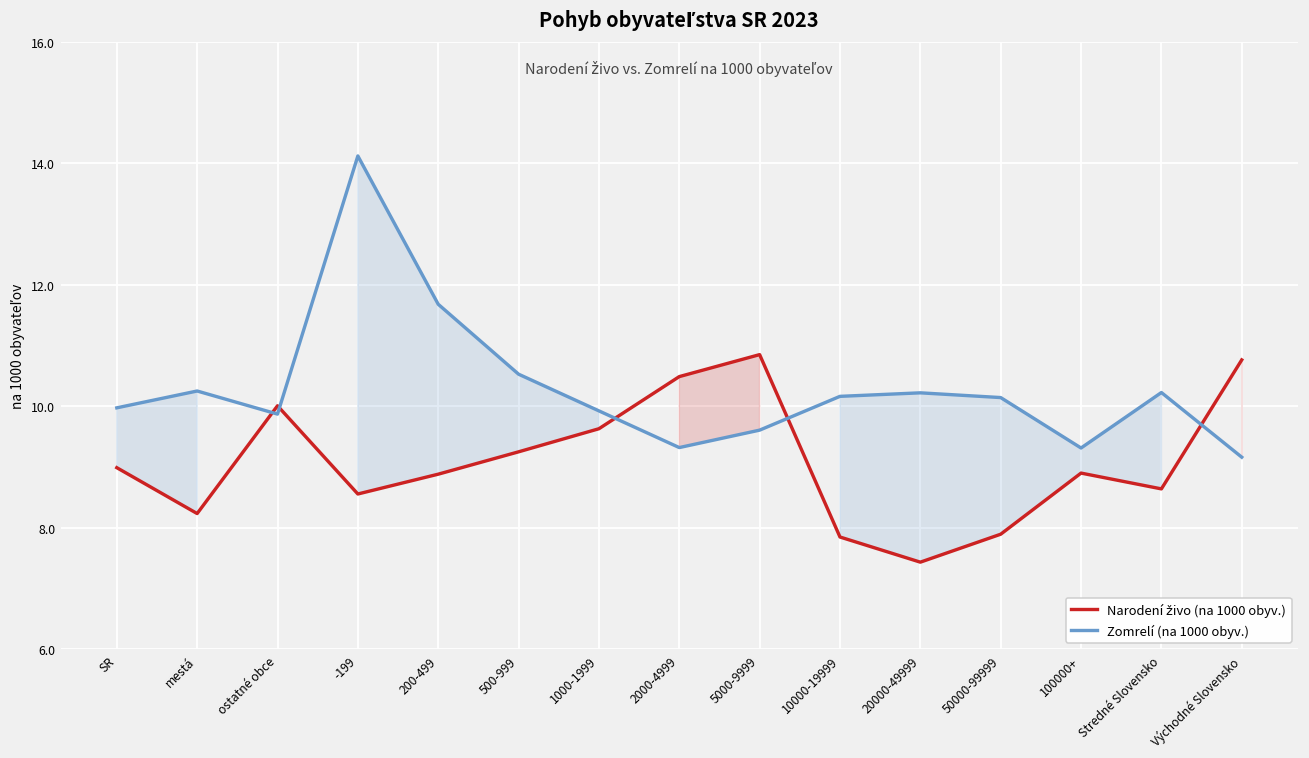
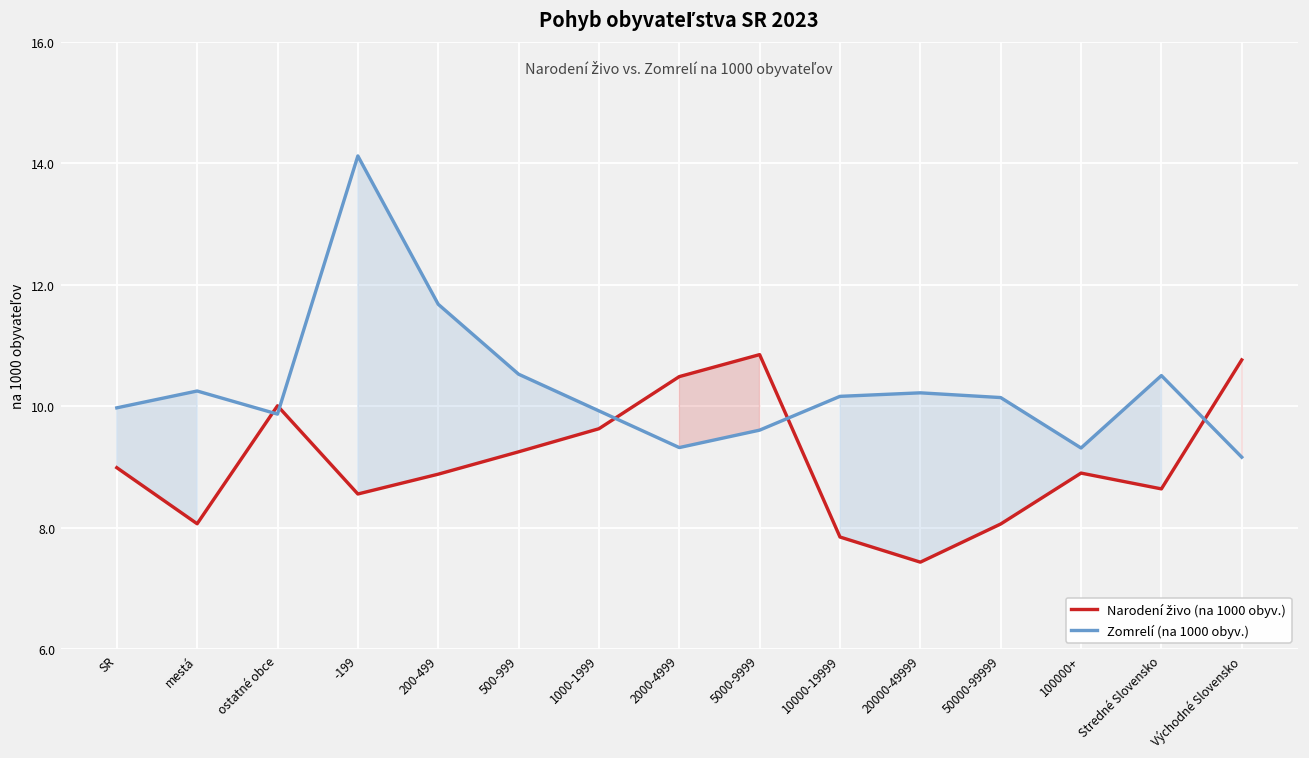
Narodení živo (na 1000 obyv.), mestá: 8.2 -> 8.1
Narodení živo (na 1000 obyv.), 50000-99999: 7.9 -> 8.1
Zomrelí (na 1000 obyv.), Stredné Slovensko: 10.2 -> 10.5
